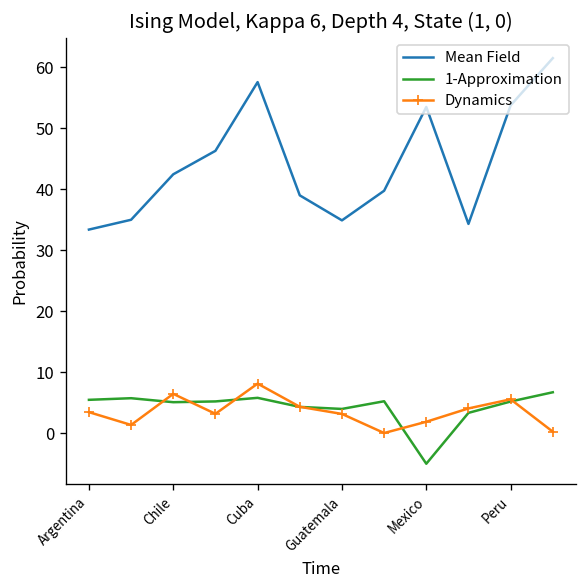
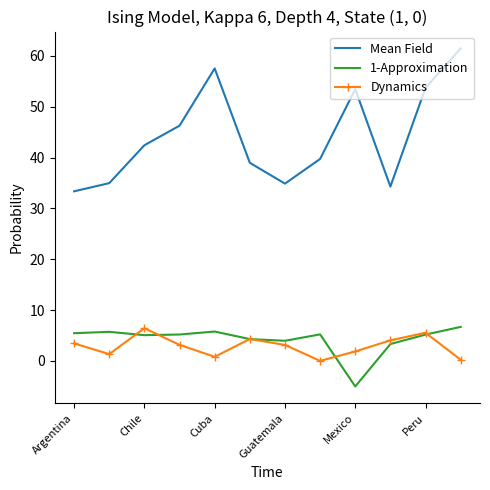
Dynamics, Cuba: 8 -> 1
